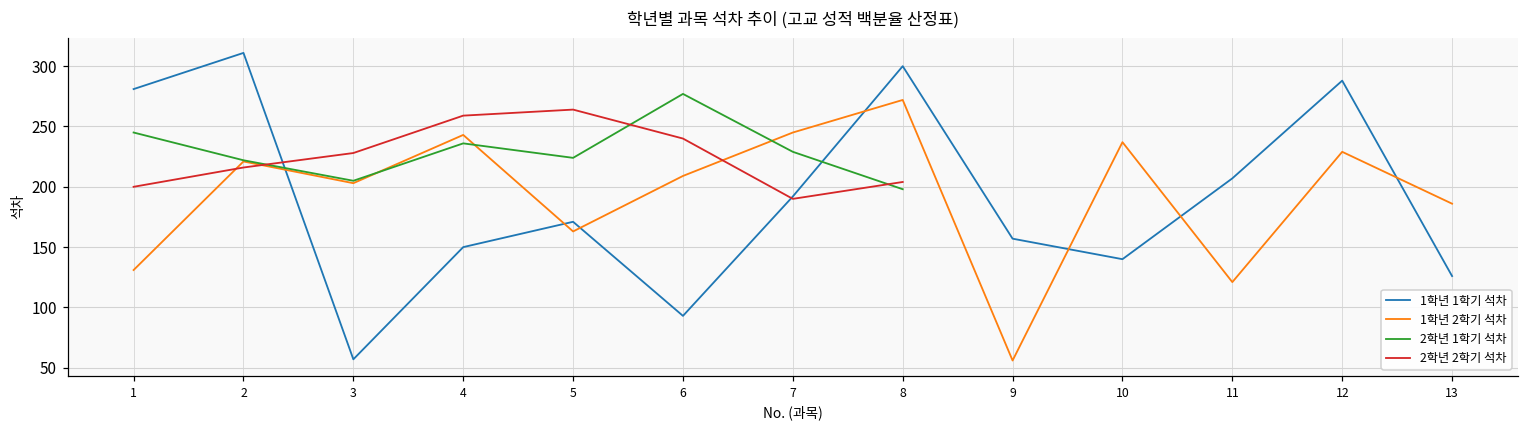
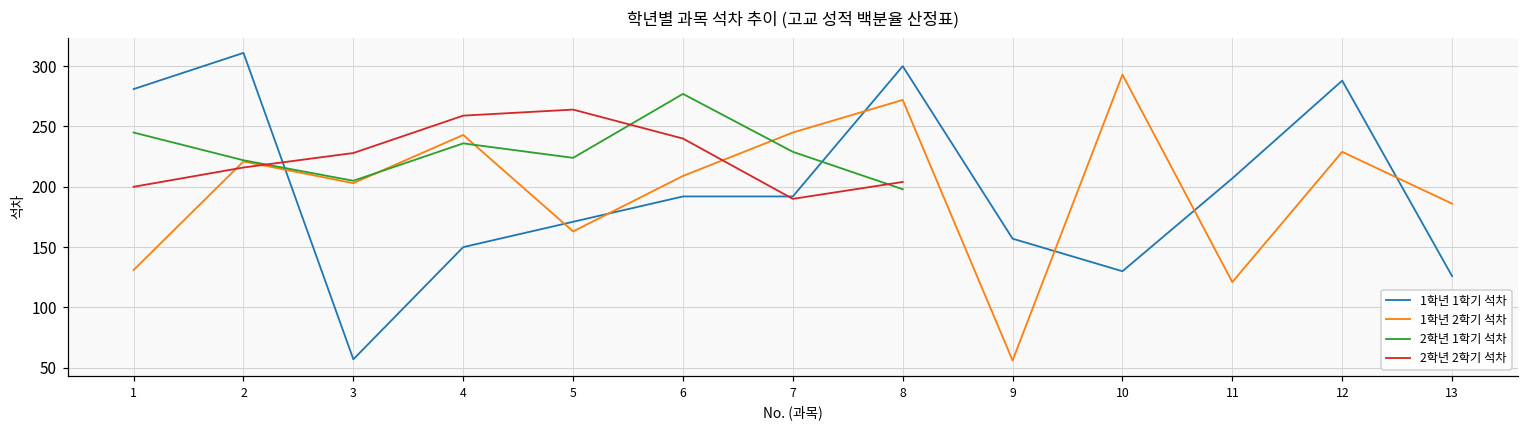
1학년 1학기 석차, 6: 93 -> 192
1학년 1학기 석차, 10: 140 -> 130
1학년 2학기 석차, 10: 237 -> 293
